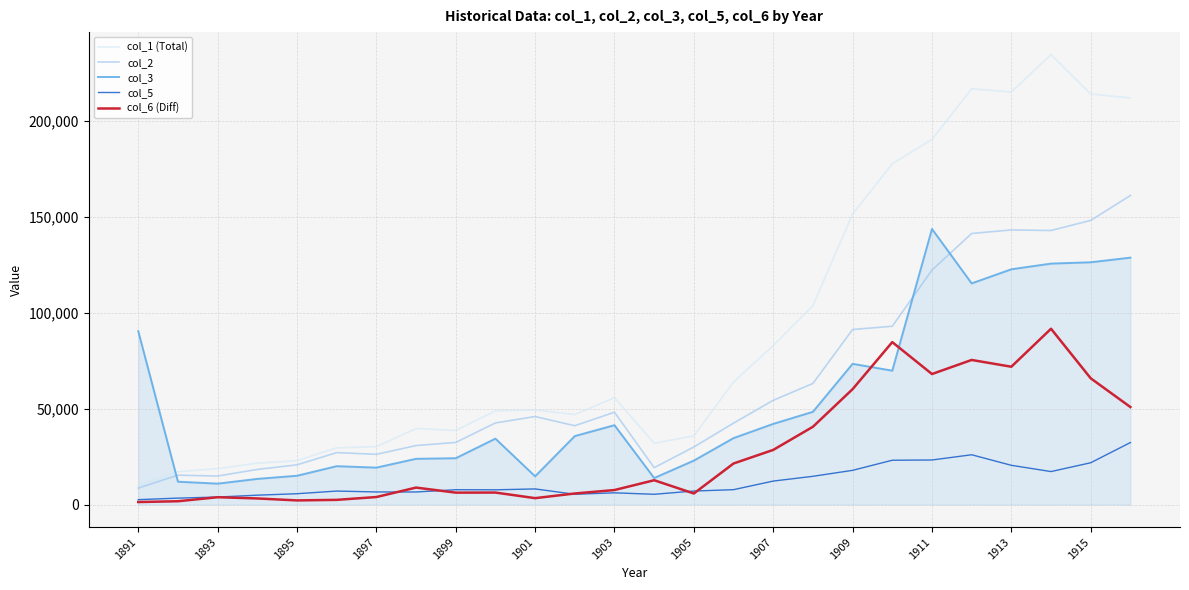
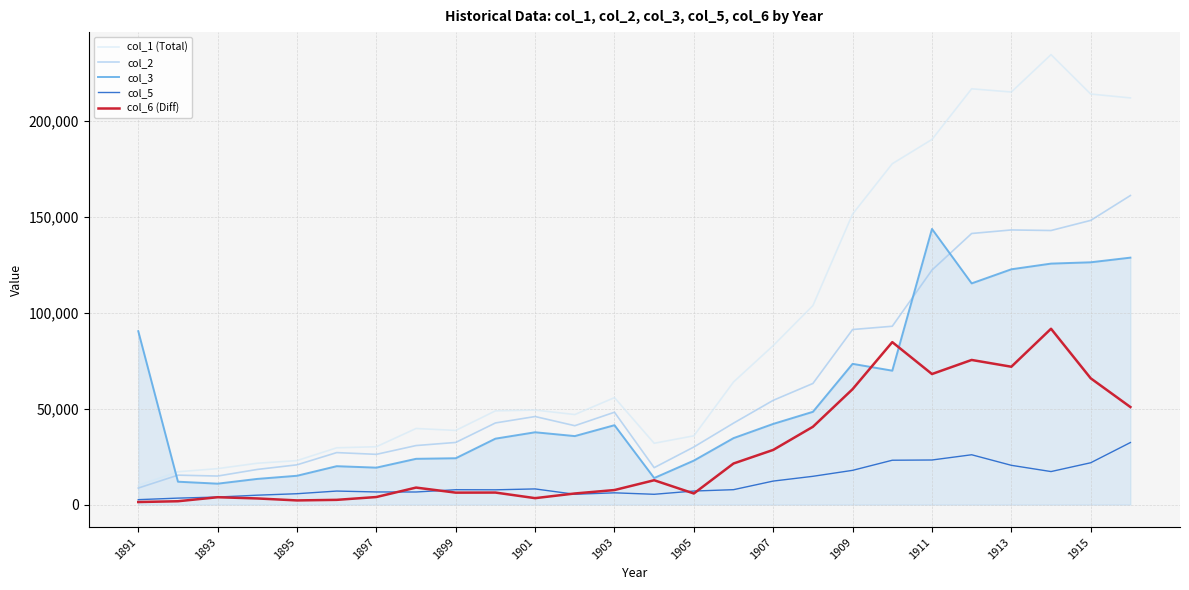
col_3, 1901: 15,000 -> 38,000
